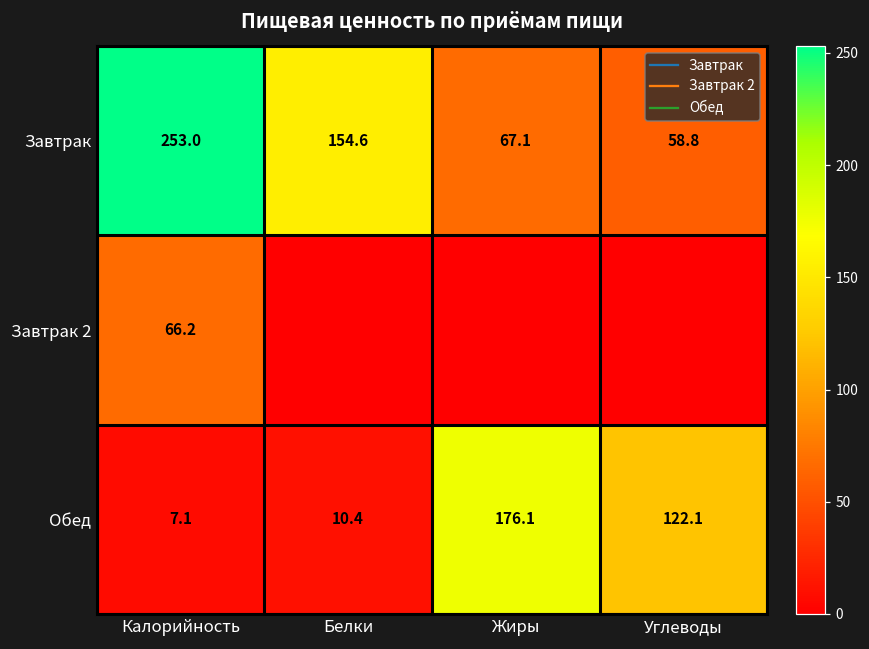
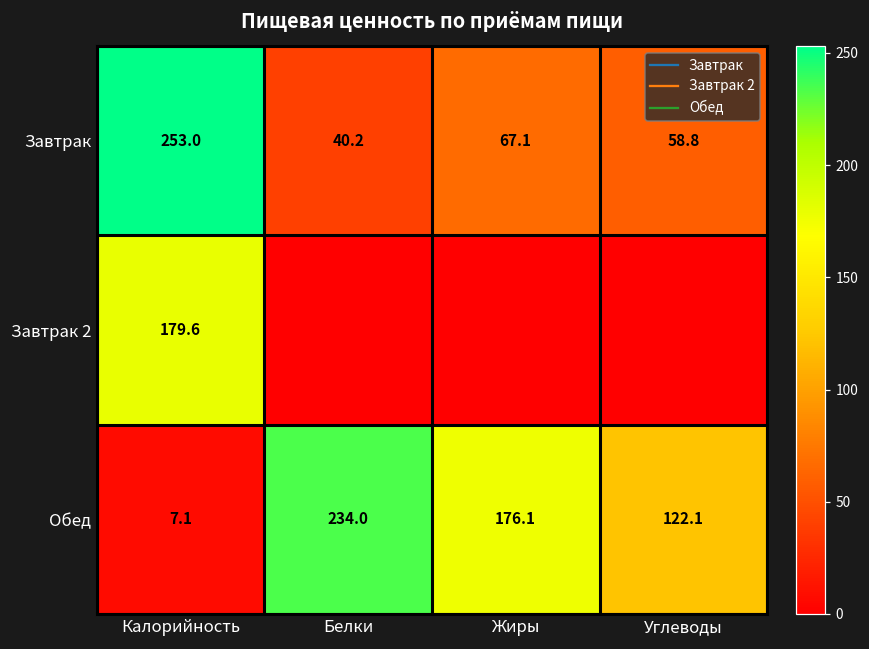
Завтрак, Белки: 154.6 -> 40.2
Завтрак 2, Калорийность: 66.2 -> 179.6
Обед, Белки: 10.4 -> 234.0
